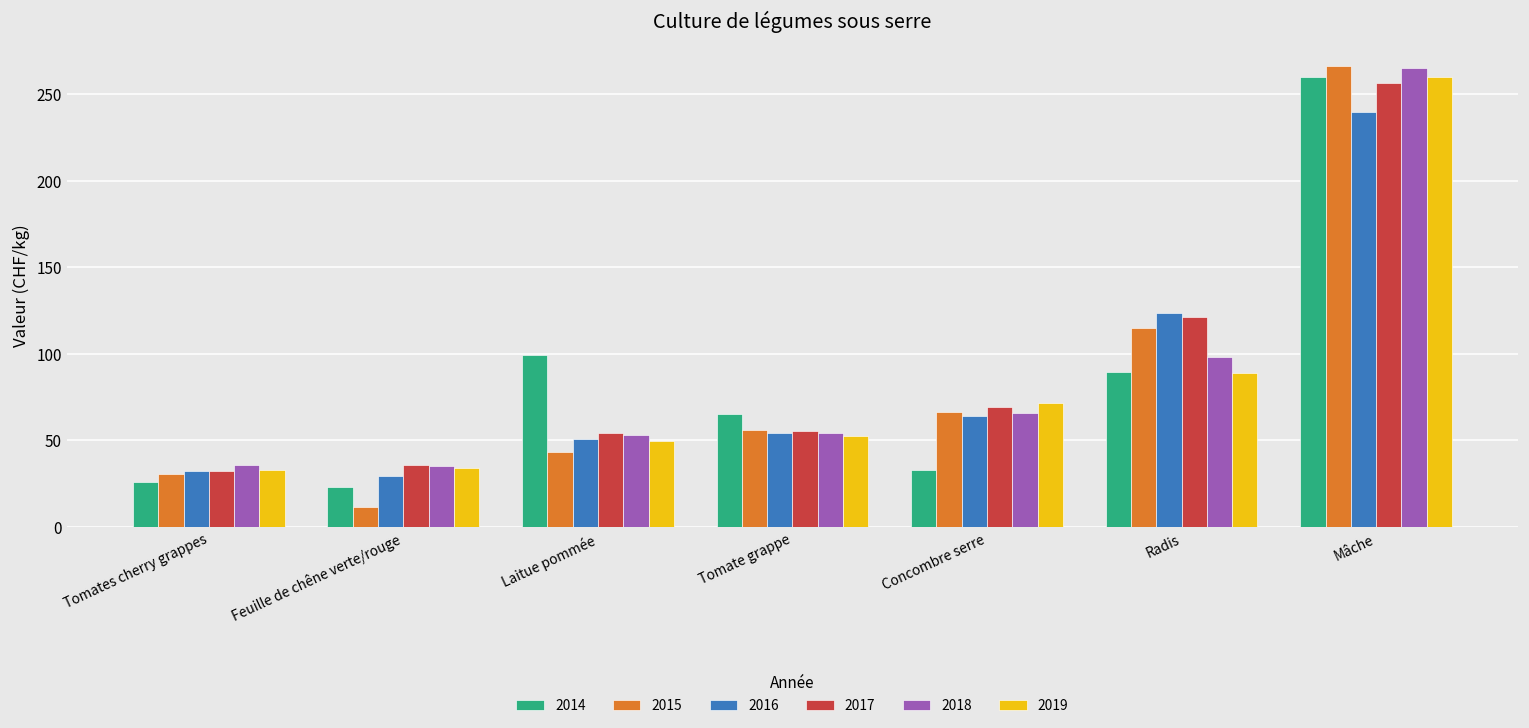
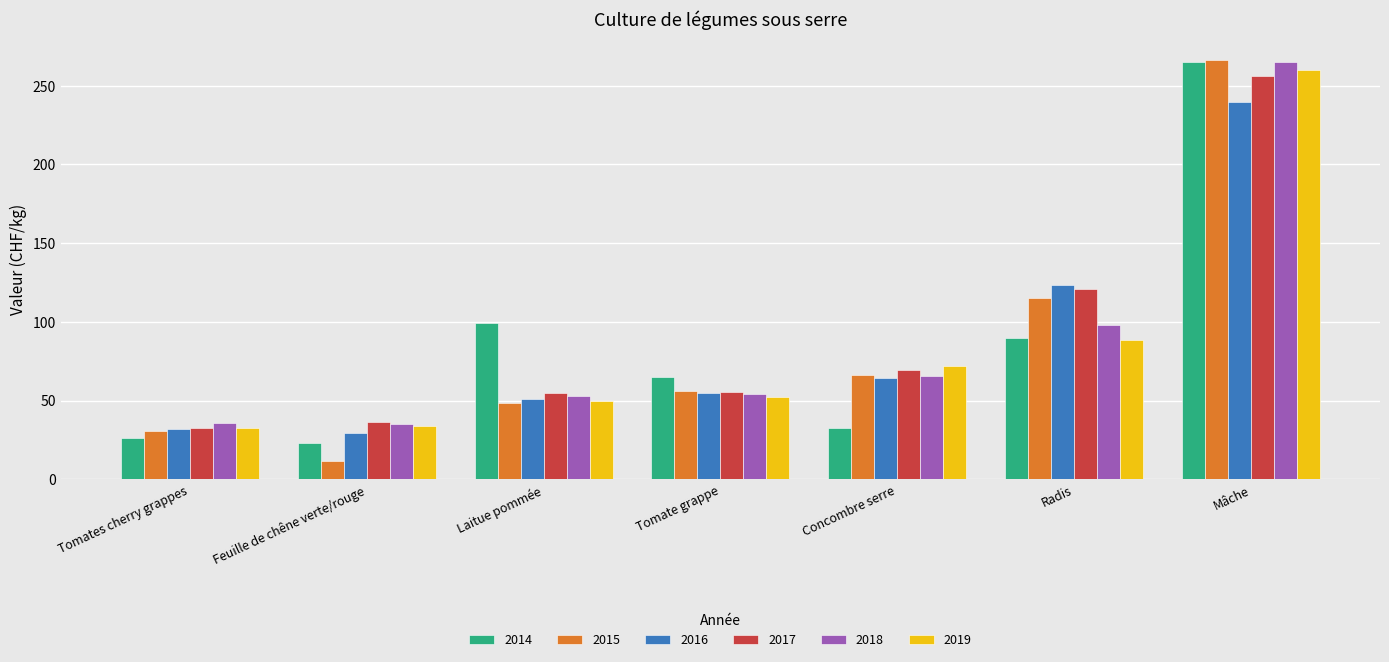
2015, Laitue pommée: 43 -> 49
2014, Mâche: 260 -> 265
